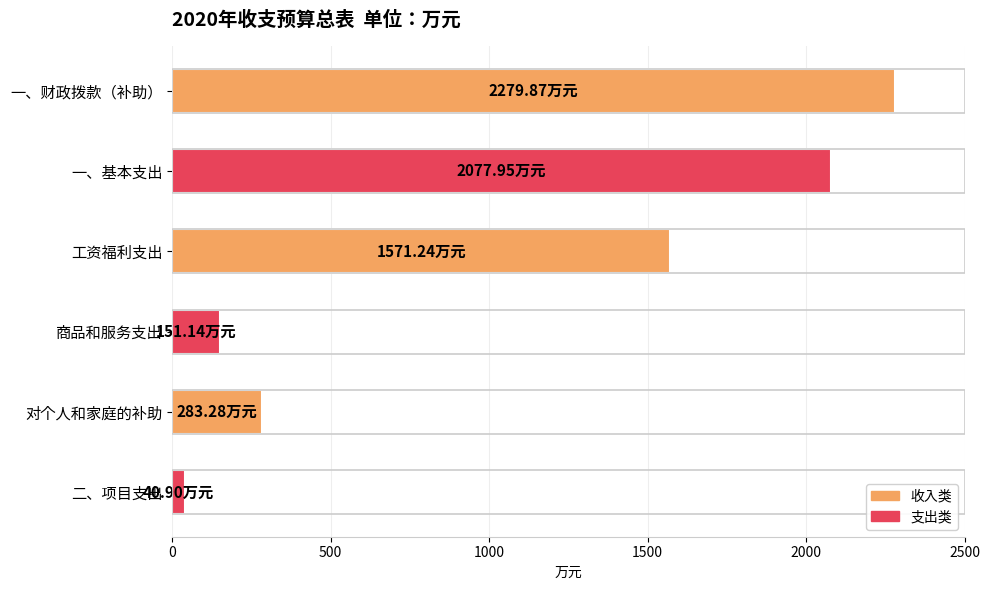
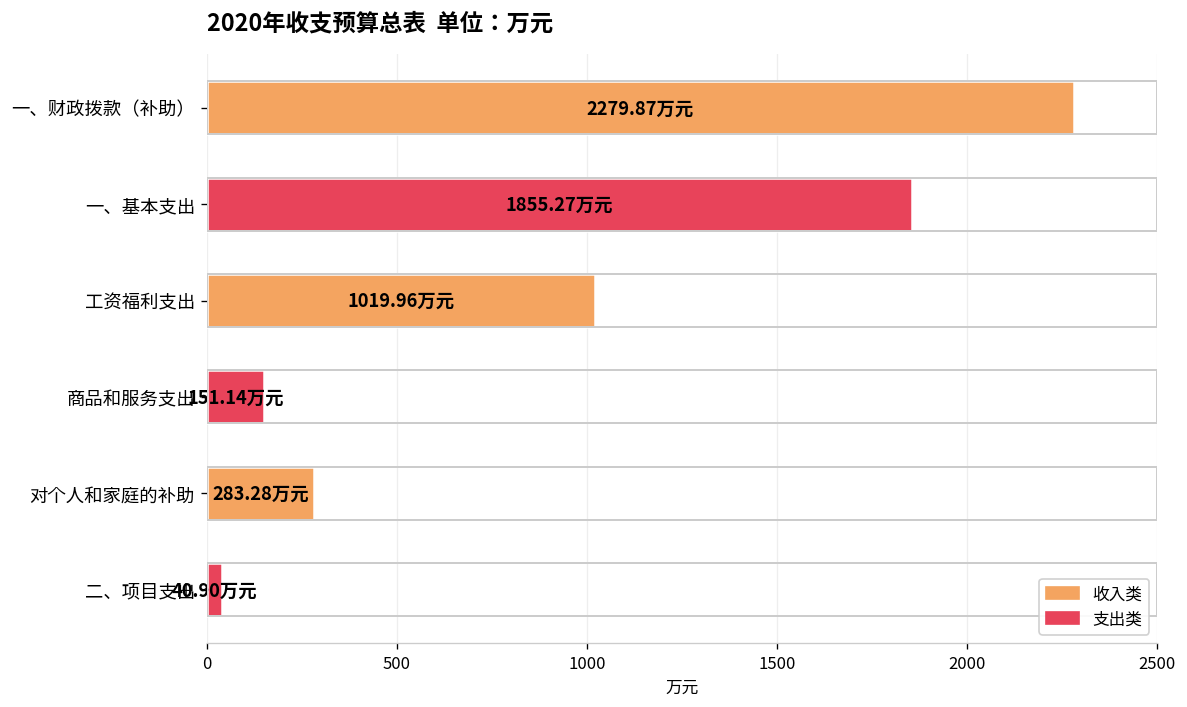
一、基本支出: 2077.95 -> 1855.27
工资福利支出: 1571.24 -> 1019.96
